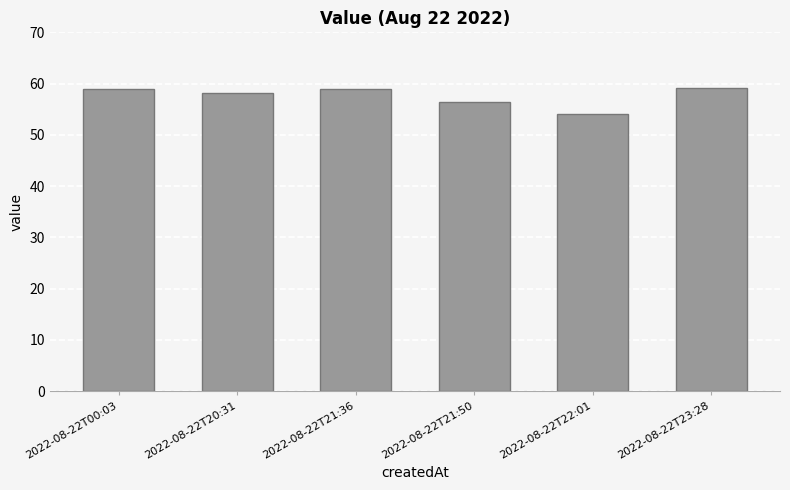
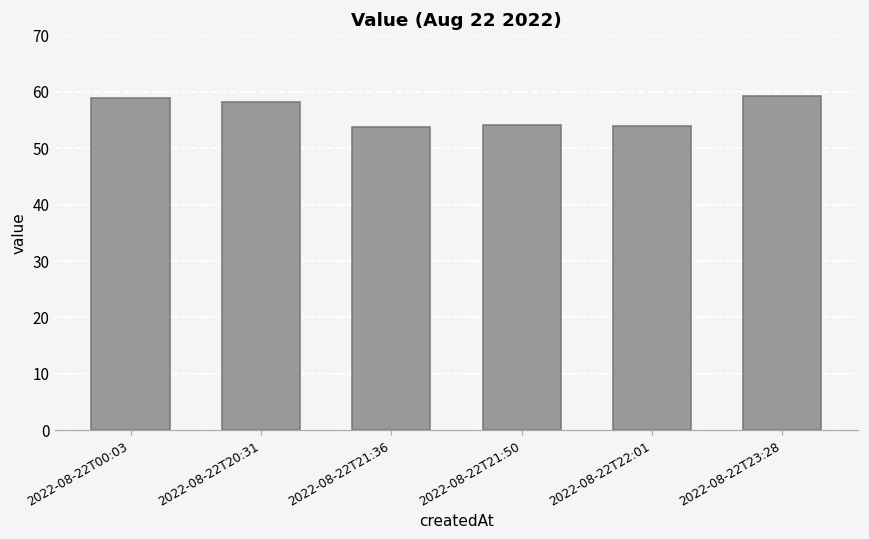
2022-08-22T21:36: 59 -> 54
2022-08-22T21:50: 56 -> 54
